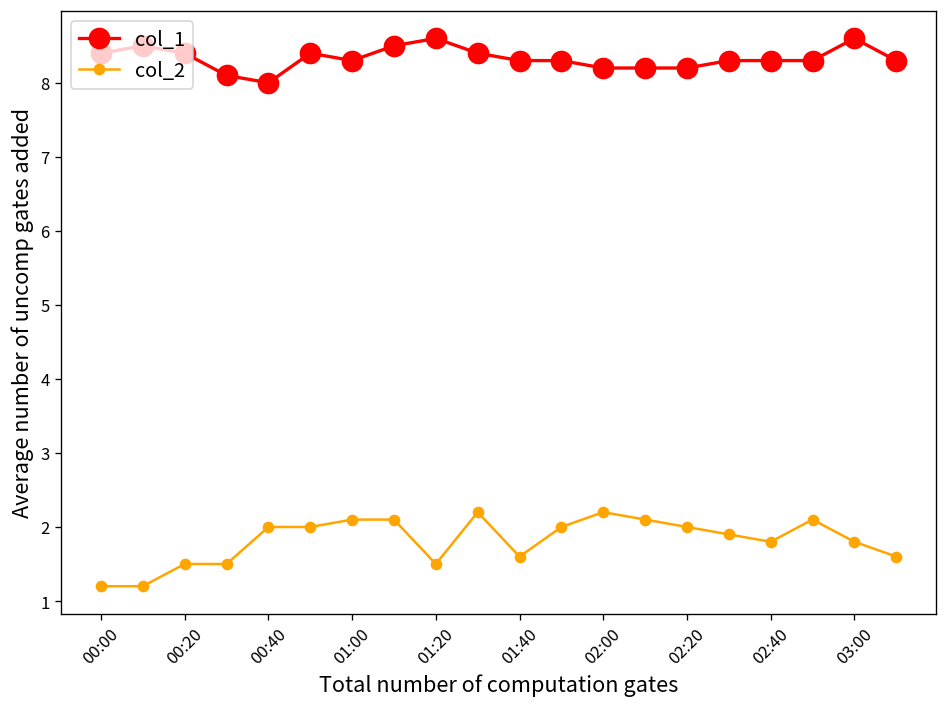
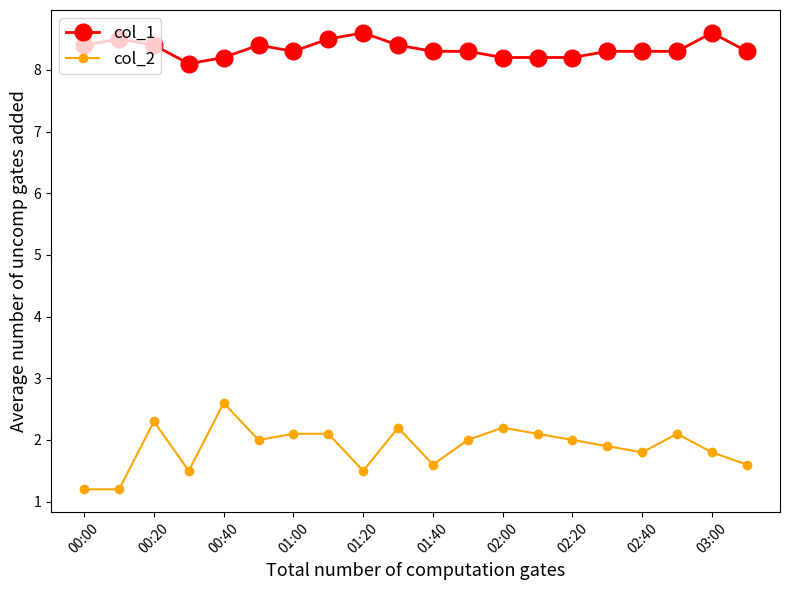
col_2, 00:20: 1.5 -> 2.3
col_1, 00:40: 8.0 -> 8.2
col_2, 00:40: 2.0 -> 2.6
